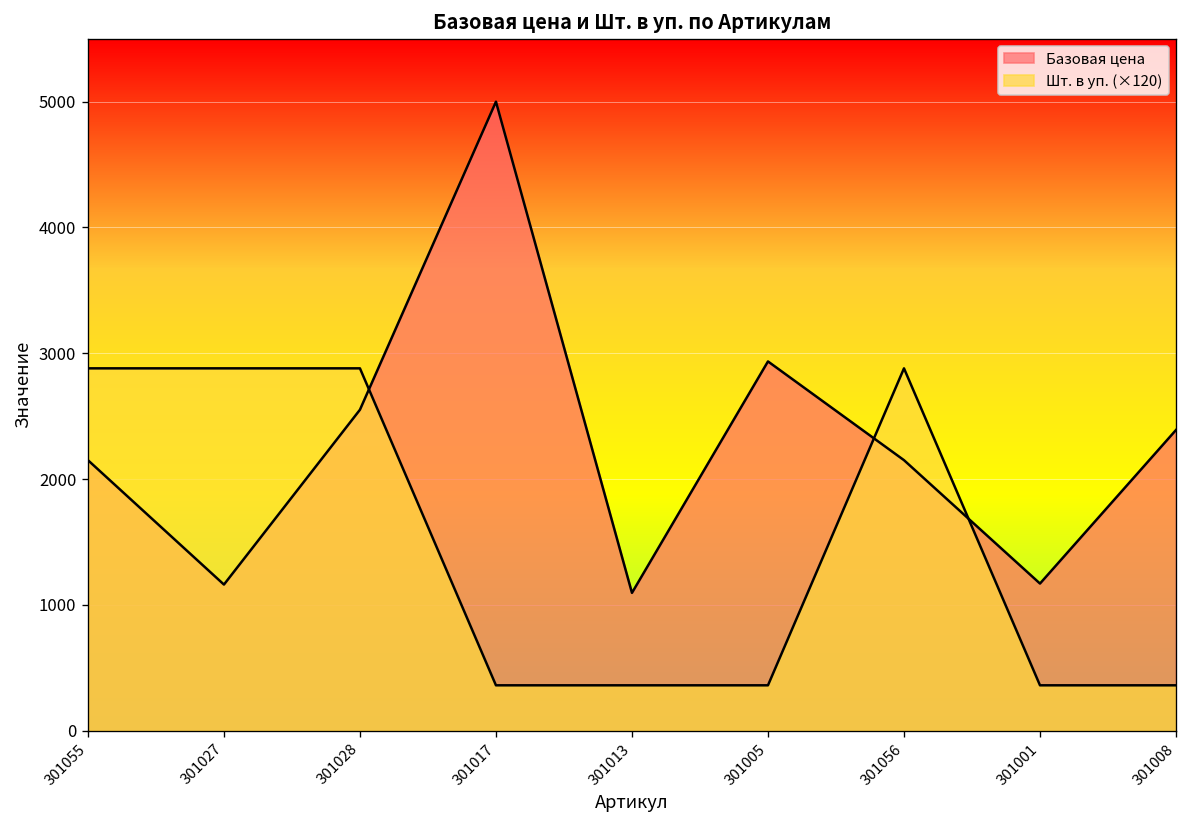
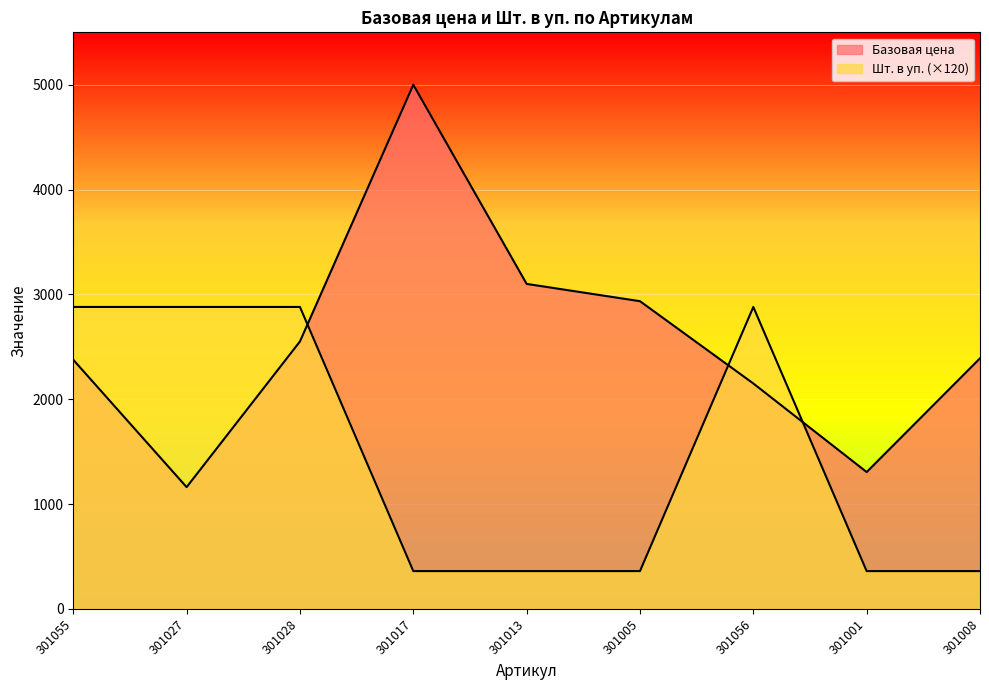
Базовая цена, 301055: 2150 -> 2380
Базовая цена, 301013: 1100 -> 3100
Базовая цена, 301001: 1170 -> 1310
